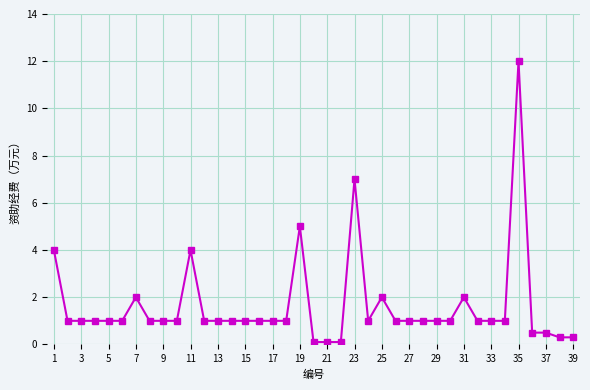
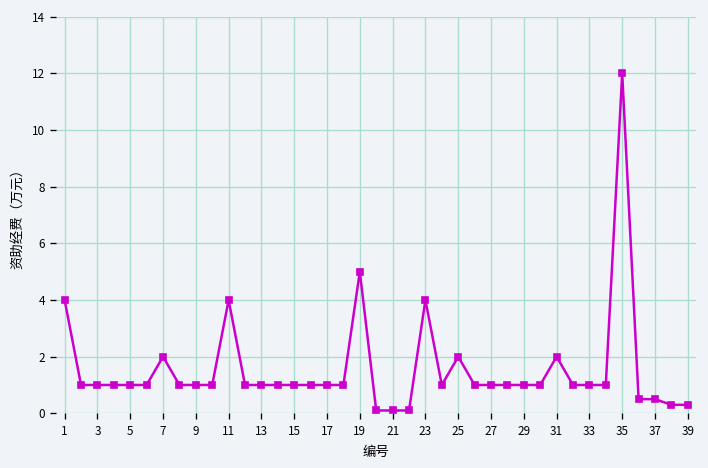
23: 7 -> 4
